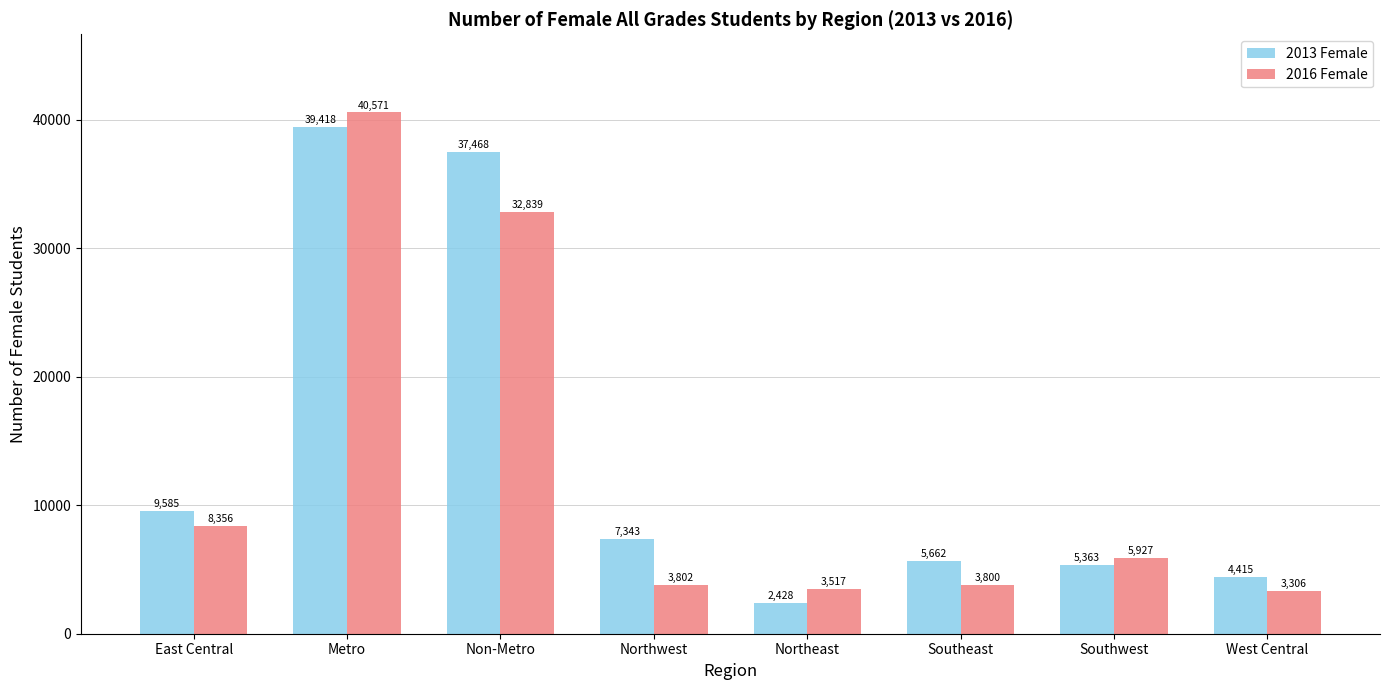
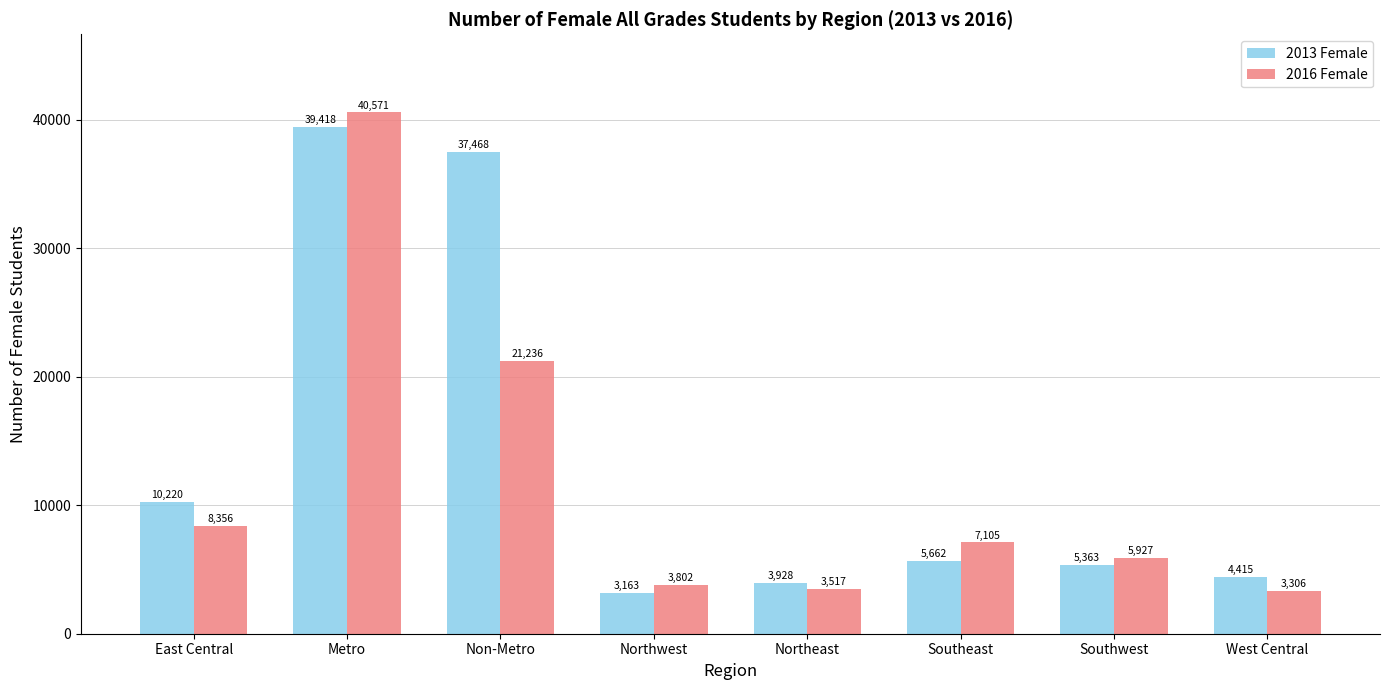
2013 Female, East Central: 9,585 -> 10,220
2016 Female, Non-Metro: 32,839 -> 21,236
2013 Female, Northwest: 7,343 -> 3,163
2013 Female, Northeast: 2,428 -> 3,928
2016 Female, Southeast: 3,800 -> 7,105
